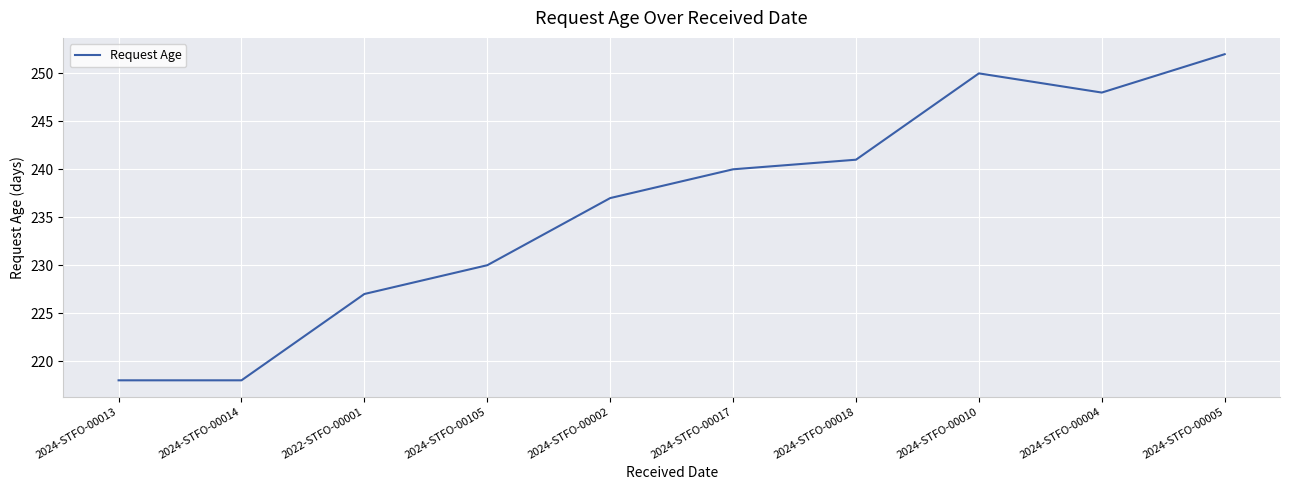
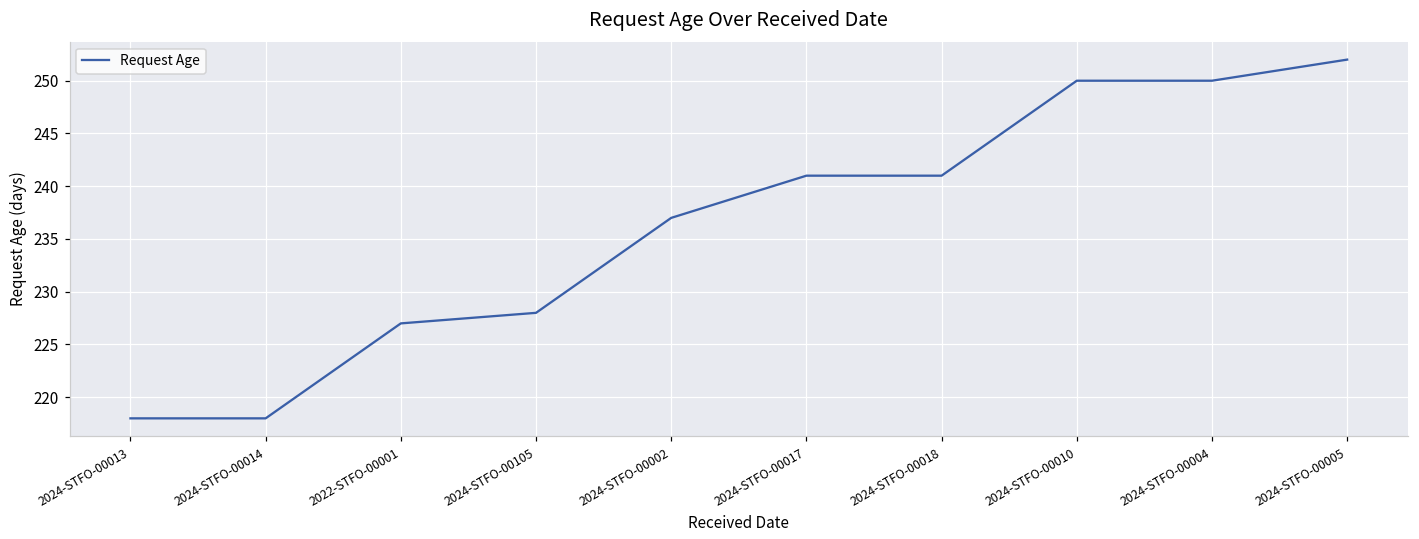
2024-STFO-00105: 230 -> 228
2024-STFO-00017: 240 -> 241
2024-STFO-00004: 248 -> 250
